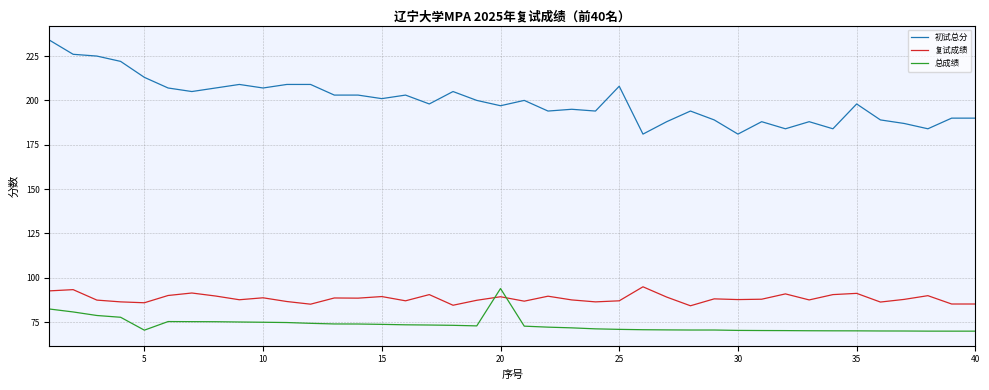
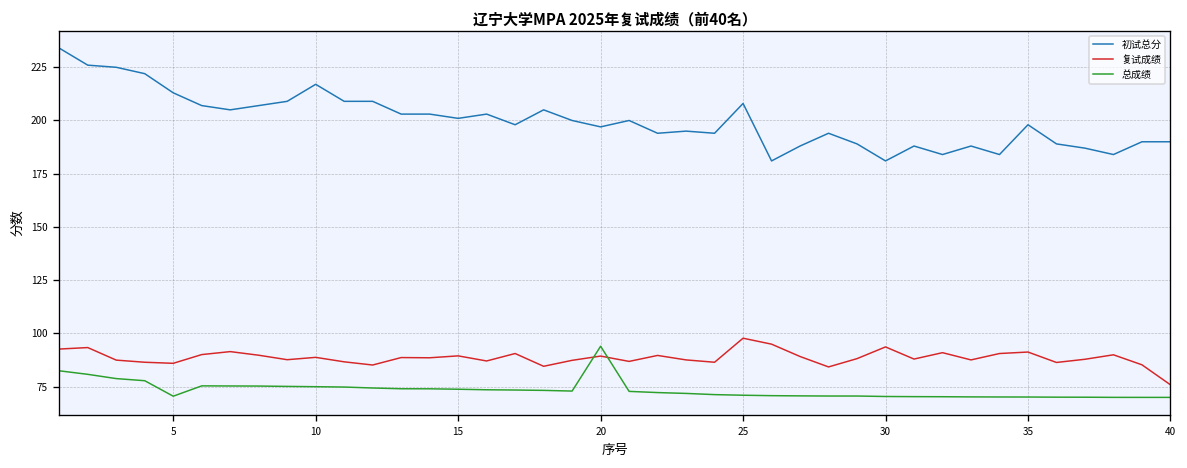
初试总分, 10: 207 -> 217
复试成绩, 25: 87 -> 98
复试成绩, 30: 88 -> 94
复试成绩, 40: 85 -> 76
